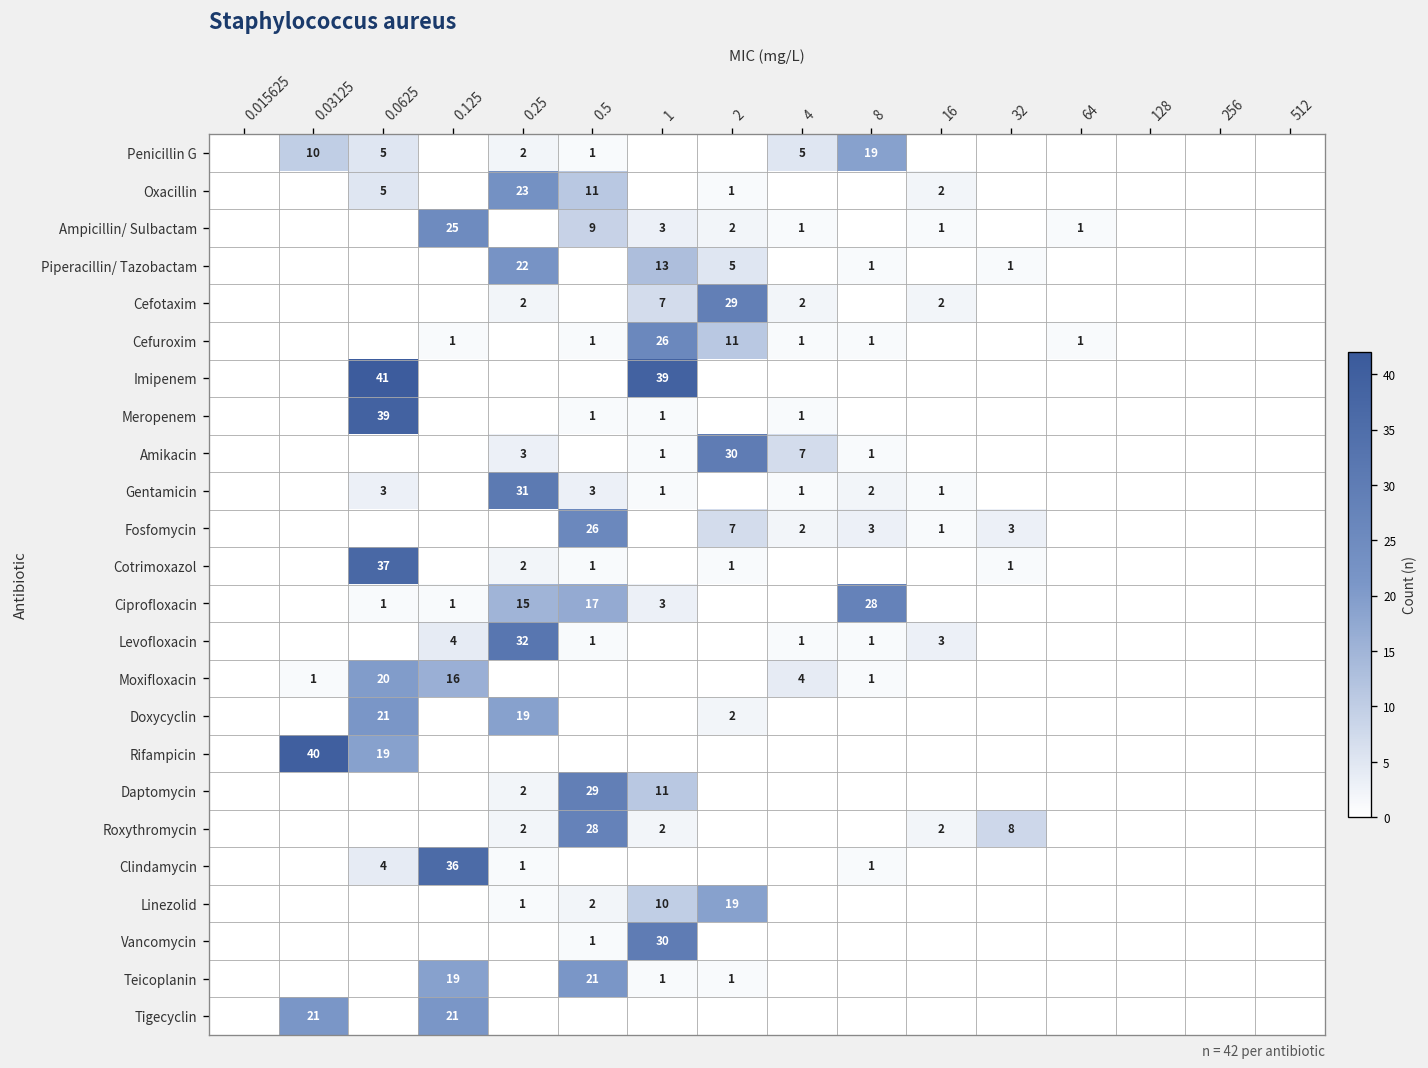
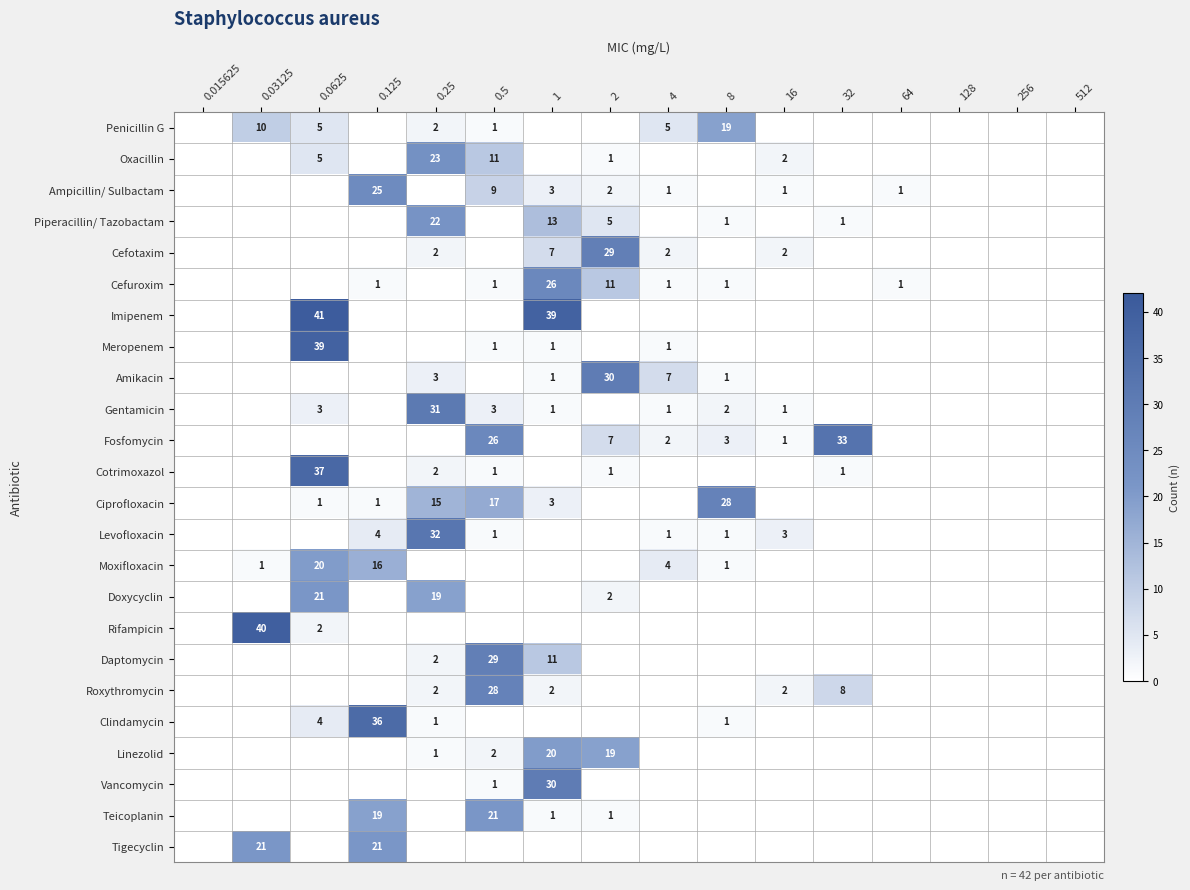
Fosfomycin, 32: 3 -> 33
Rifampicin, 0.0625: 19 -> 2
Linezolid, 1: 10 -> 20
